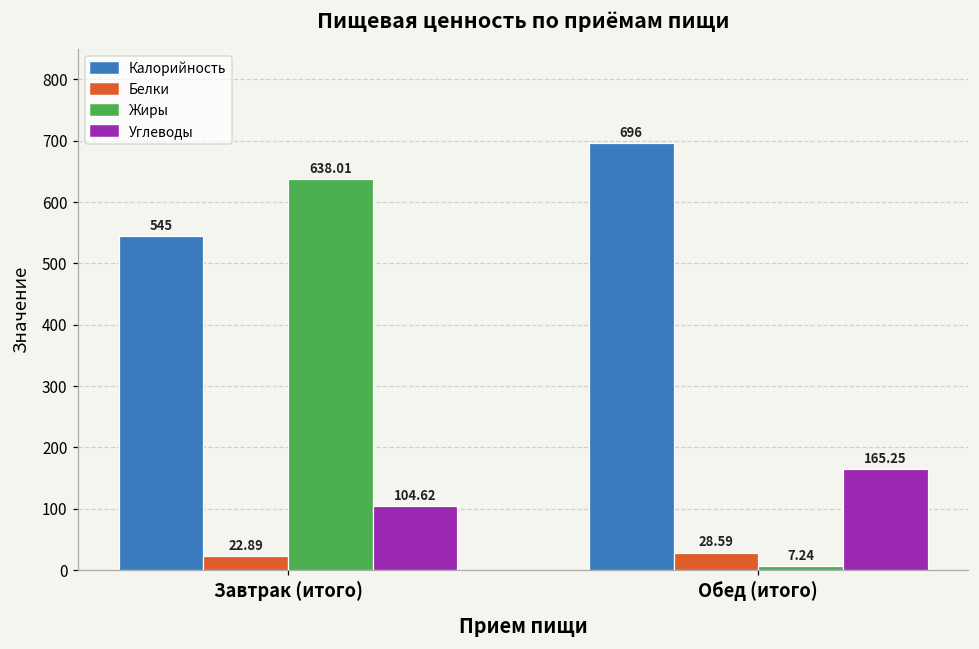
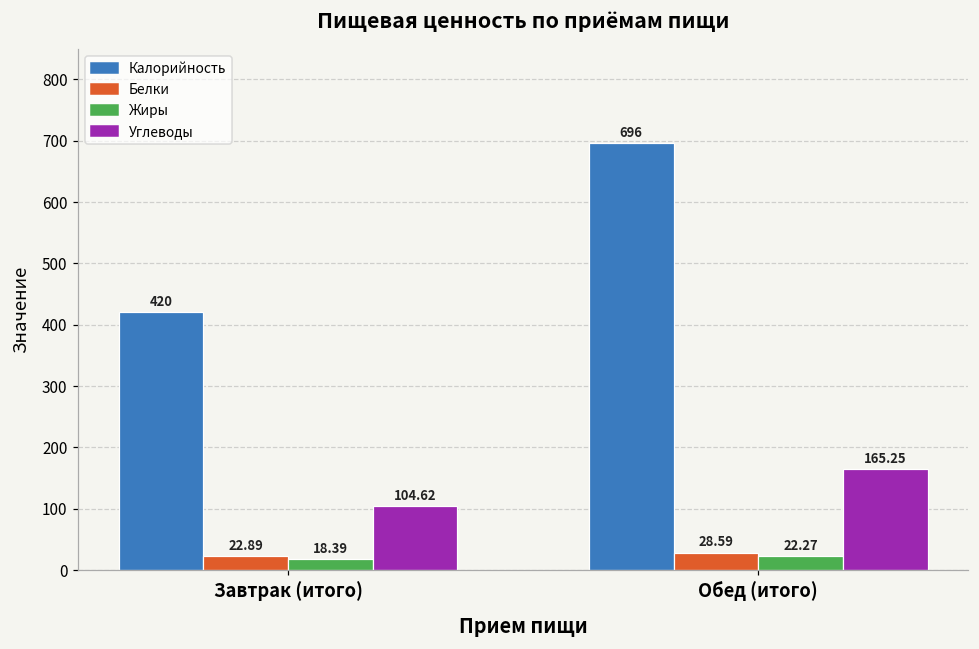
Калорийность, Завтрак (итого): 545 -> 420
Жиры, Завтрак (итого): 638.01 -> 18.39
Жиры, Обед (итого): 7.24 -> 22.27
